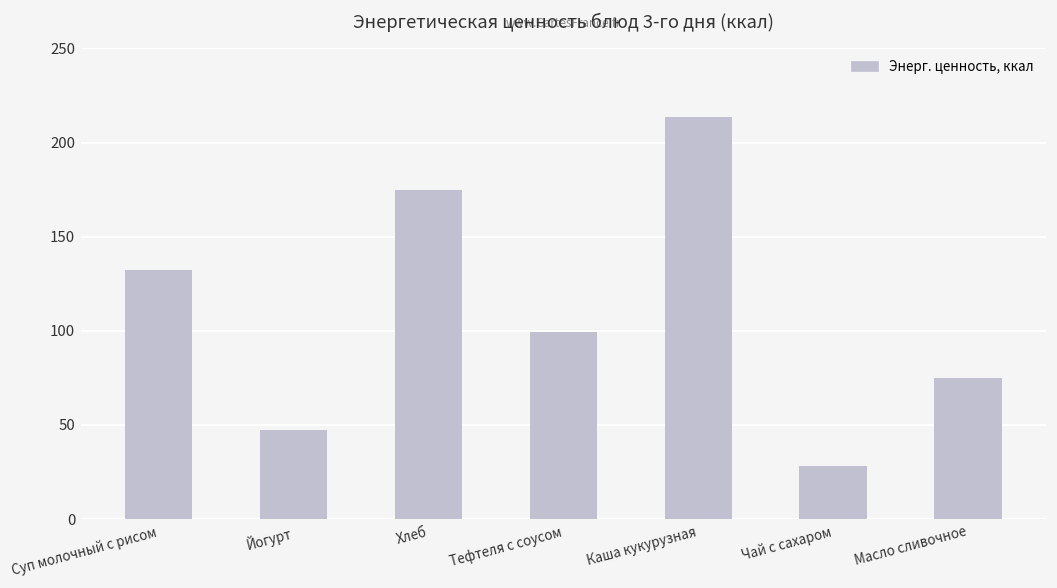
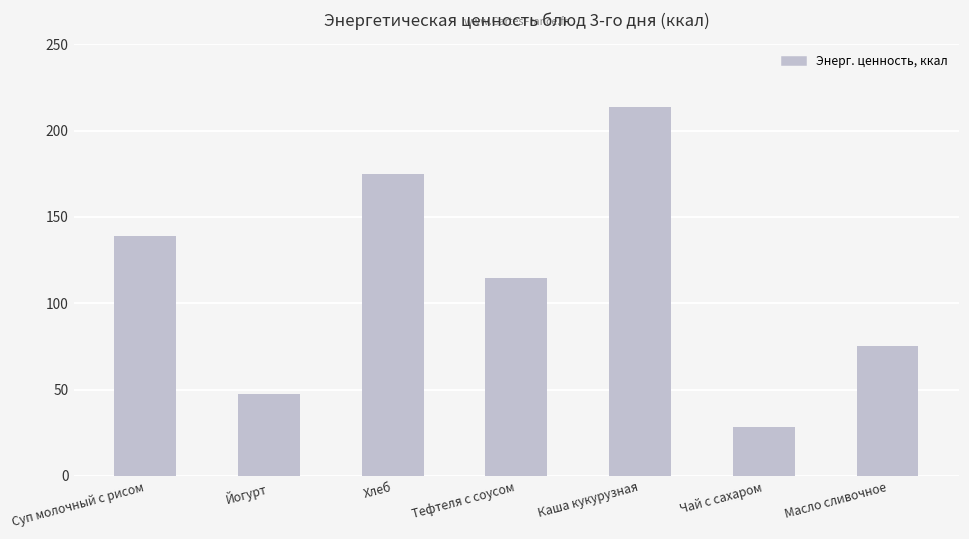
Суп молочный с рисом: 132 -> 139
Тефтеля с соусом: 99 -> 114
